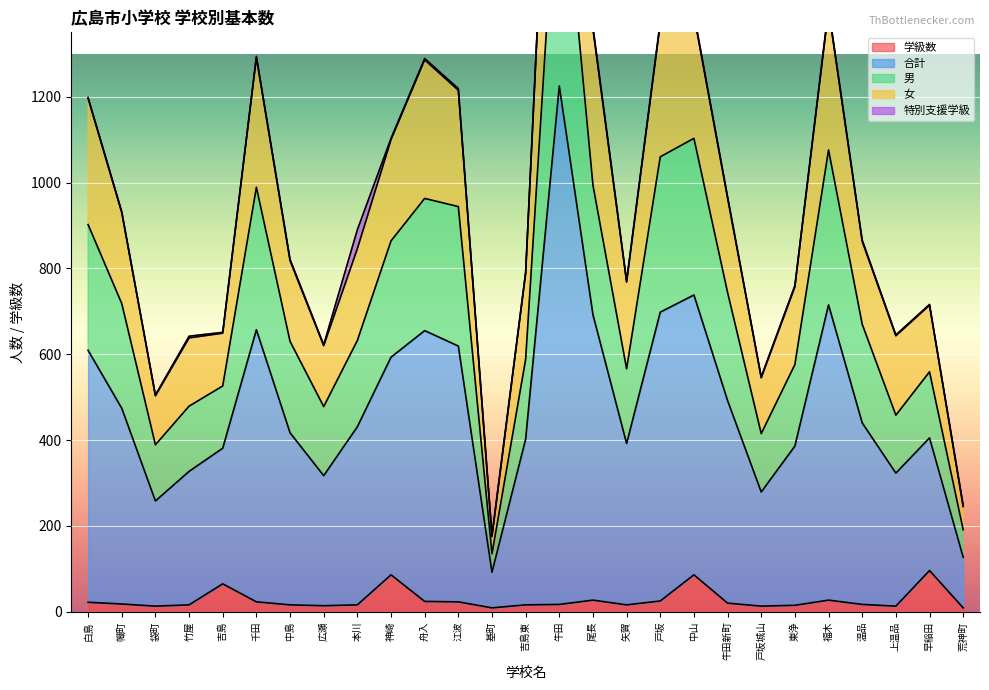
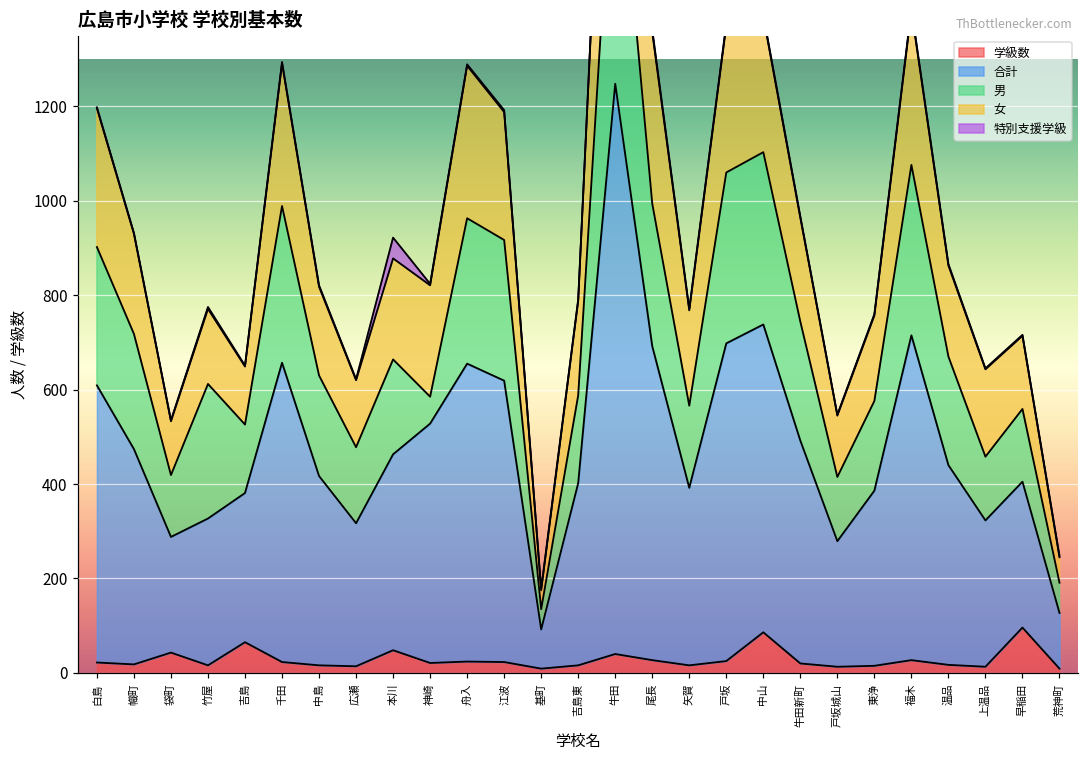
学級数, 袋町: 10 -> 40
男, 竹屋: 150 -> 290
学級数, 本川: 20 -> 50
学級数, 神崎: 90 -> 20
男, 神崎: 270 -> 60
男, 江波: 330 -> 300
学級数, 牛田: 20 -> 40
